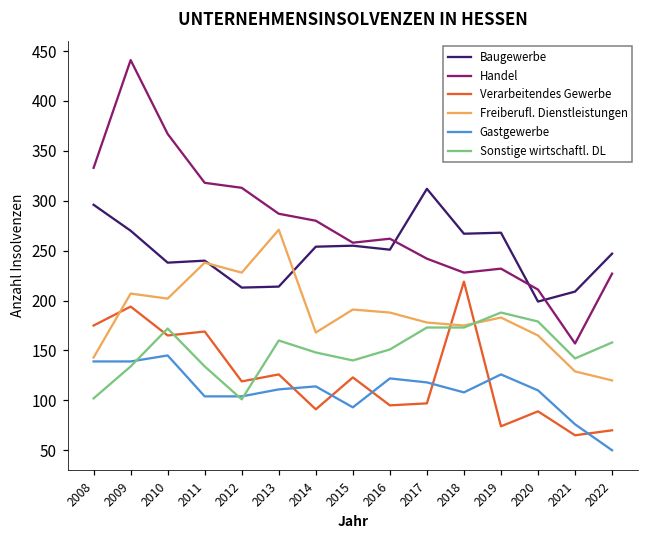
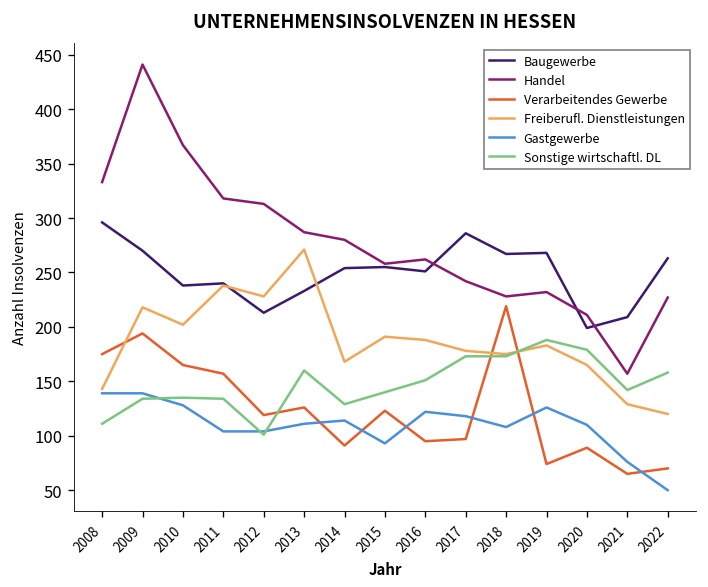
Sonstige wirtschaftl. DL, 2008: 100 -> 110
Freiberufl. Dienstleistungen, 2009: 210 -> 220
Gastgewerbe, 2010: 150 -> 130
Sonstige wirtschaftl. DL, 2010: 170 -> 140
Verarbeitendes Gewerbe, 2011: 170 -> 160
Baugewerbe, 2013: 210 -> 230
Sonstige wirtschaftl. DL, 2014: 150 -> 130
Baugewerbe, 2017: 310 -> 290
Baugewerbe, 2022: 250 -> 260
